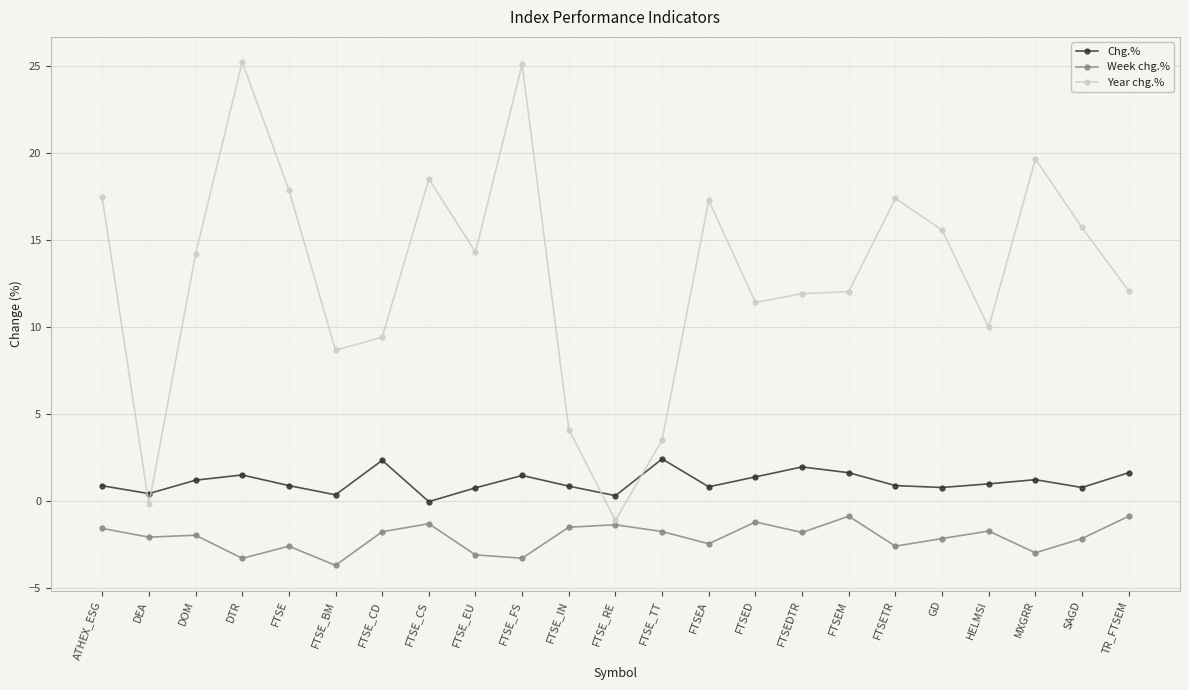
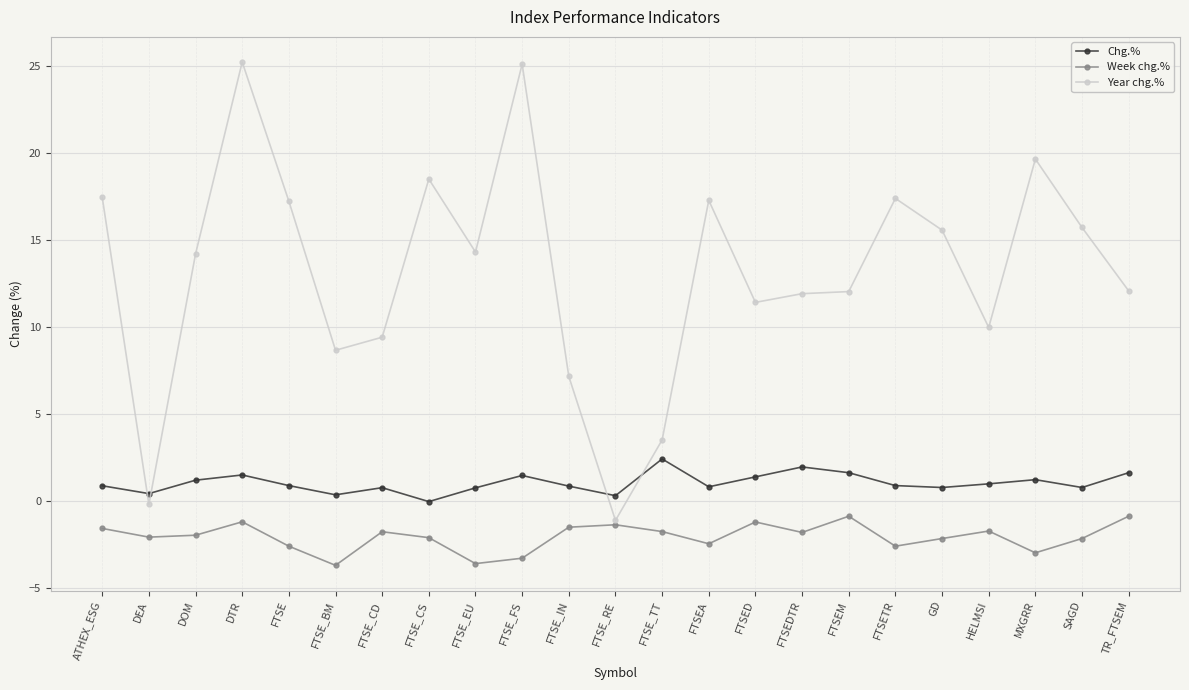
Week chg.%, DTR: -3.3 -> -1.2
Year chg.%, FTSE: 17.9 -> 17.2
Chg.%, FTSE_CD: 2.3 -> 0.8
Week chg.%, FTSE_CS: -1.3 -> -2.1
Week chg.%, FTSE_EU: -3.1 -> -3.6
Year chg.%, FTSE_IN: 4.1 -> 7.2
